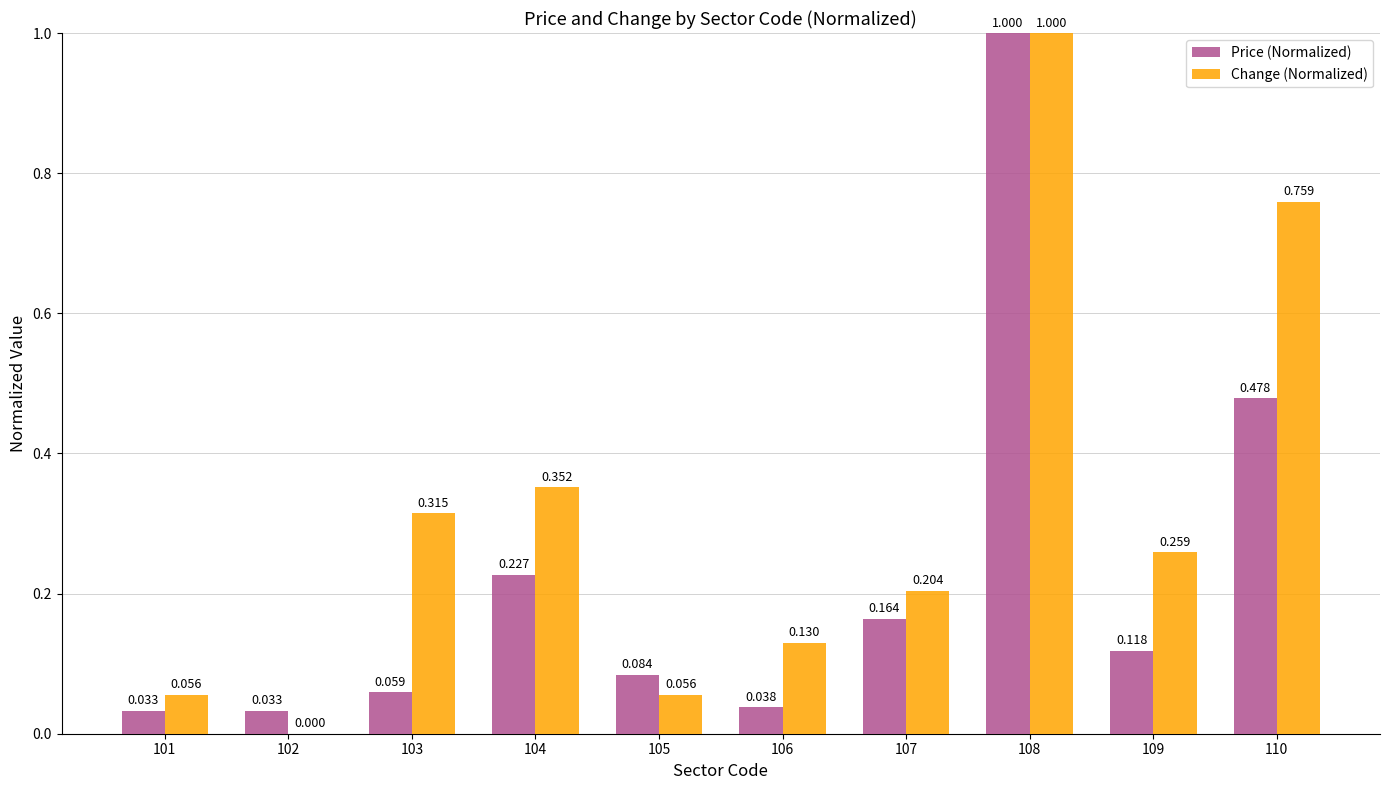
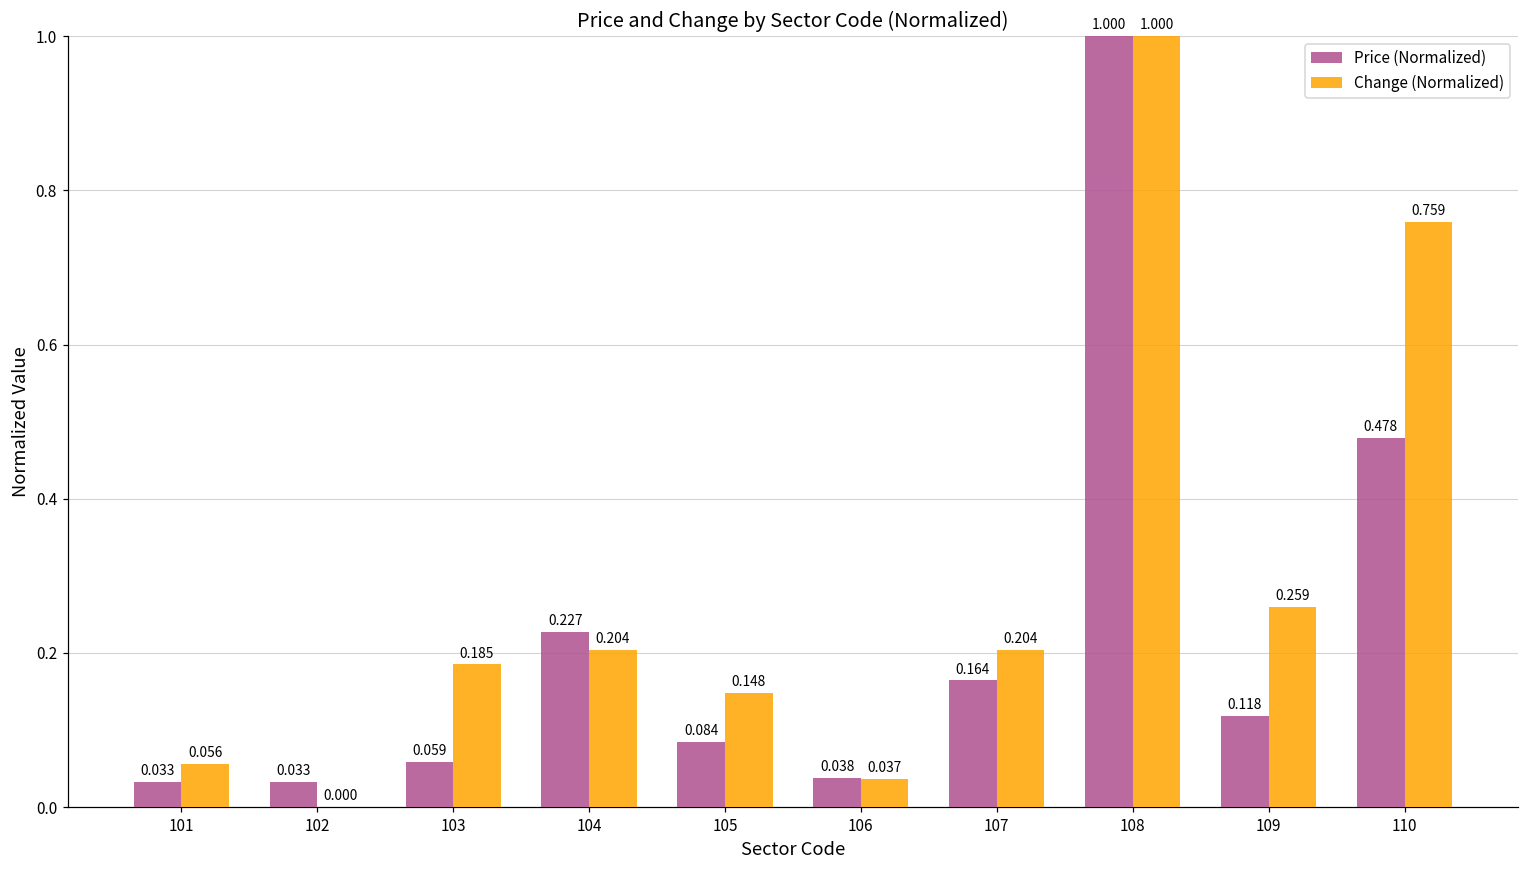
Change (Normalized), 103: 0.315 -> 0.185
Change (Normalized), 104: 0.352 -> 0.204
Change (Normalized), 105: 0.056 -> 0.148
Change (Normalized), 106: 0.130 -> 0.037
